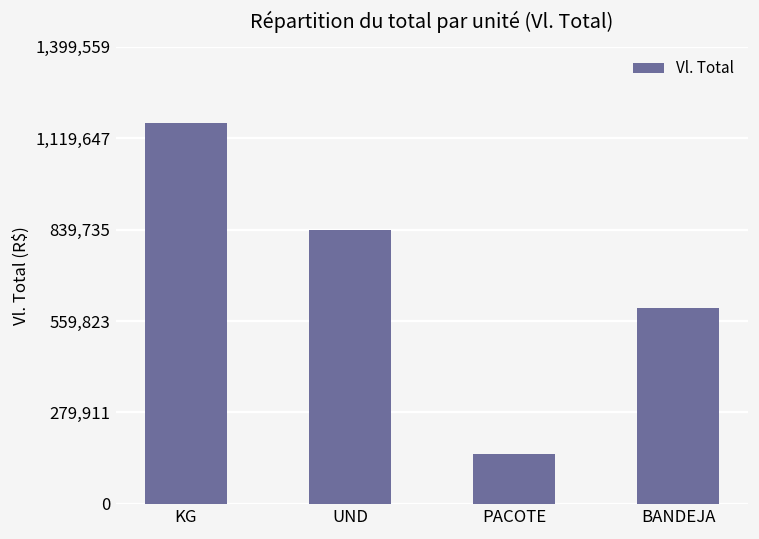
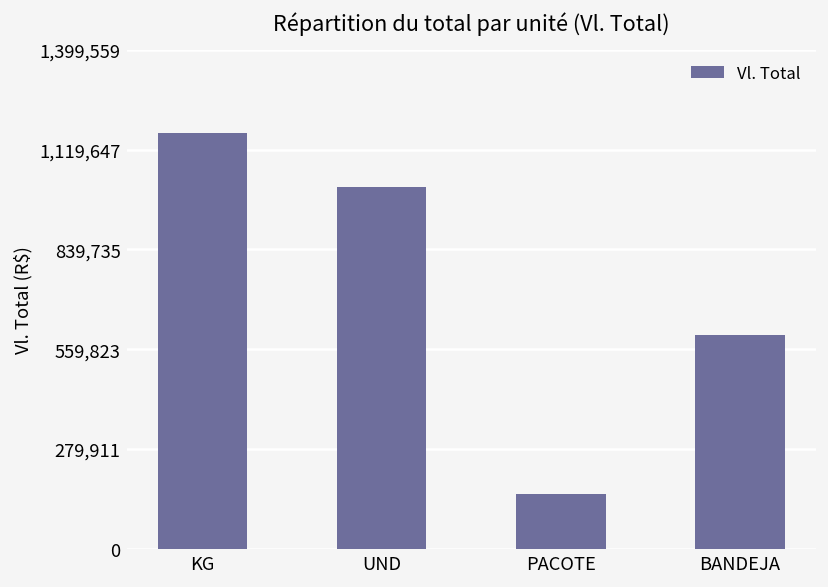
UND: 840,000 -> 1,020,000
